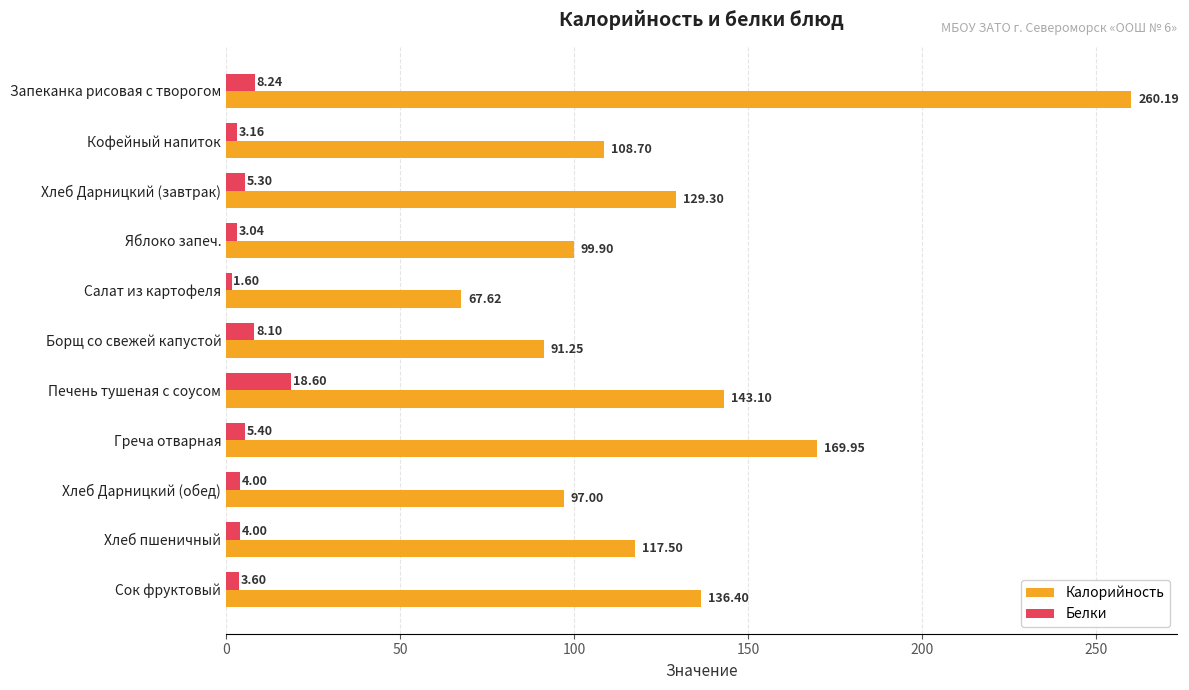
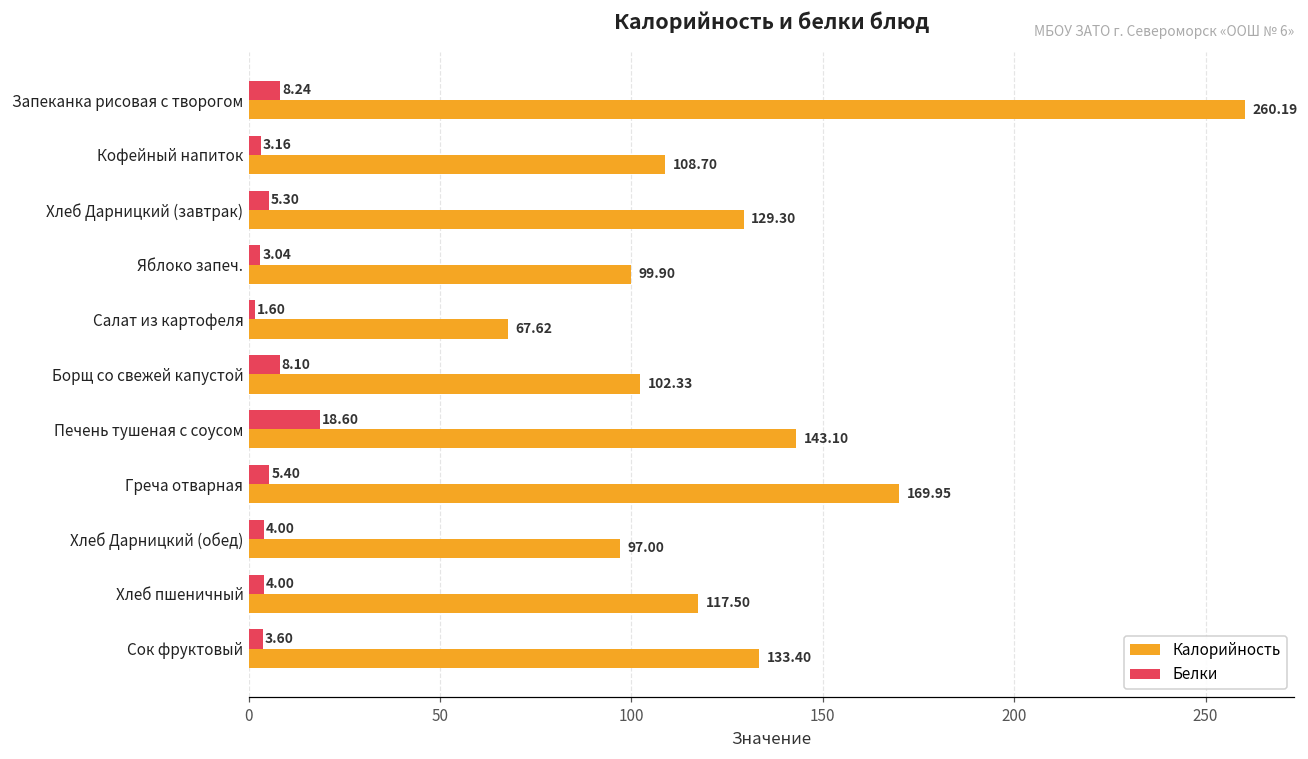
Калорийность, Борщ со свежей капустой: 91.25 -> 102.33
Калорийность, Сок фруктовый: 136.40 -> 133.40
